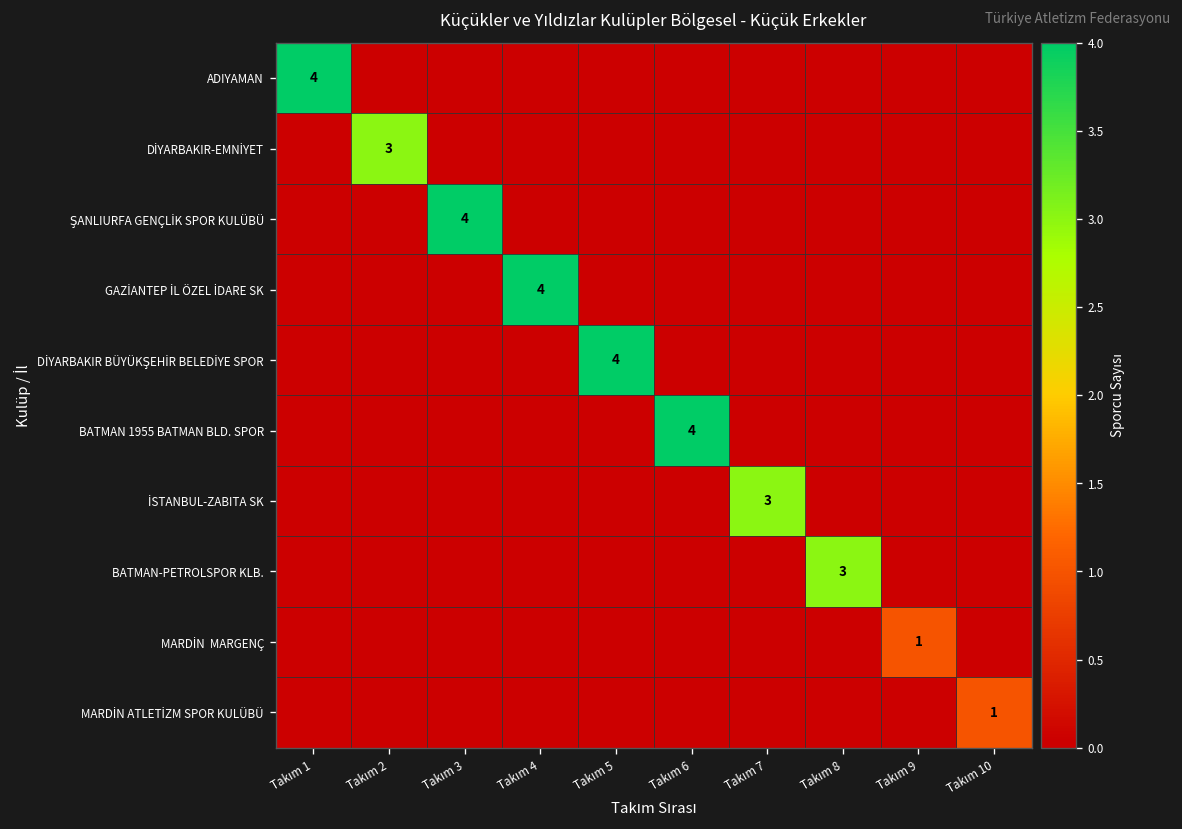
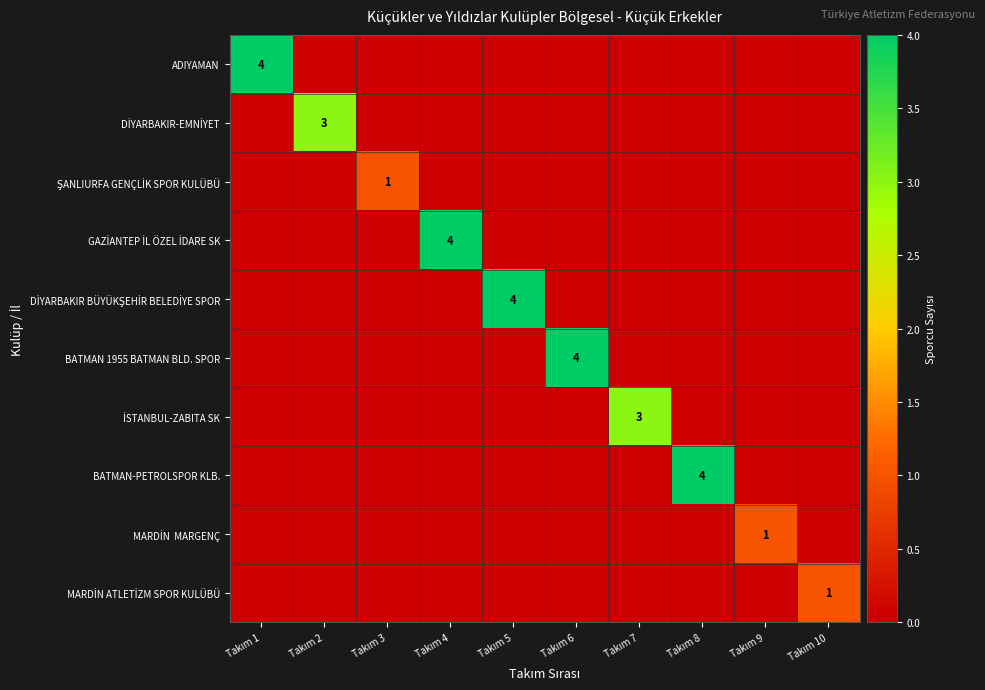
ŞANLIURFA GENÇLİK SPOR KULÜBÜ, Takım 3: 4 -> 1
BATMAN-PETROLSPOR KLB., Takım 8: 3 -> 4
